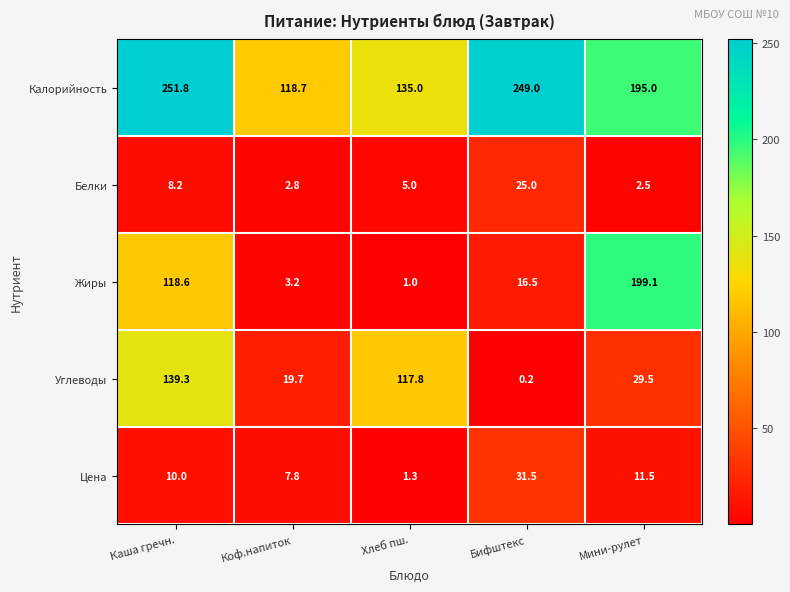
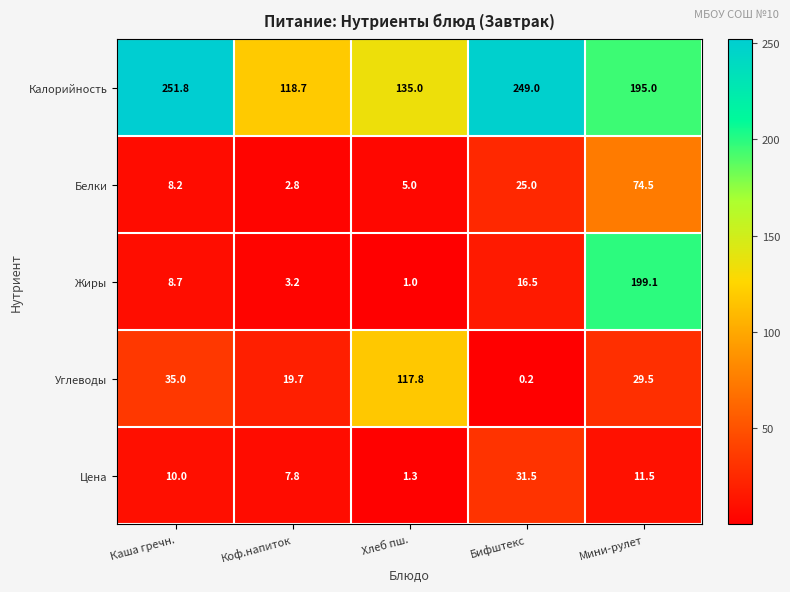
Белки, Мини-рулет: 2.5 -> 74.5
Жиры, Каша гречн.: 118.6 -> 8.7
Углеводы, Каша гречн.: 139.3 -> 35.0
